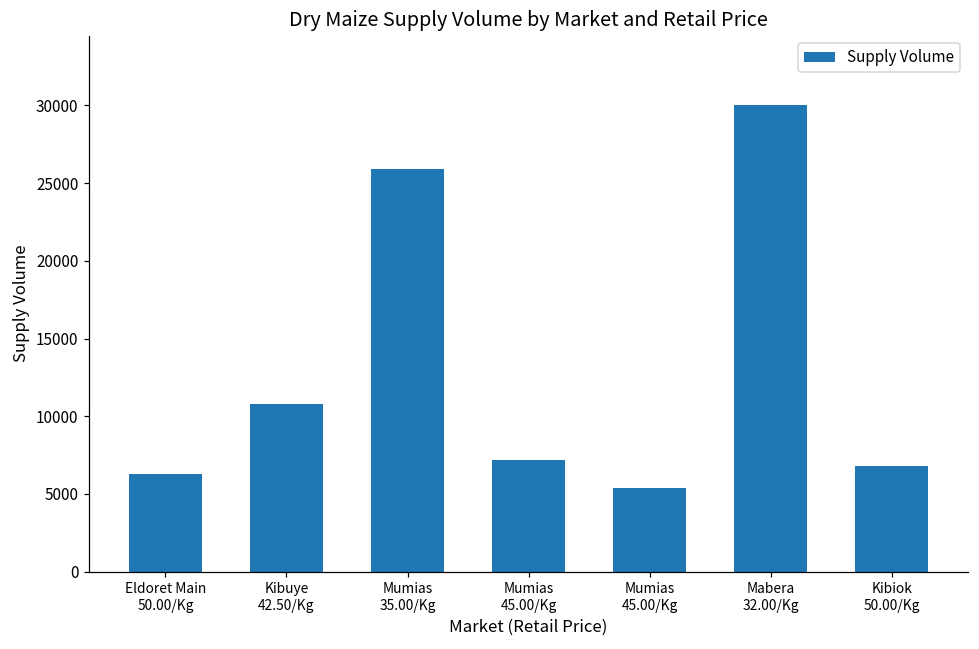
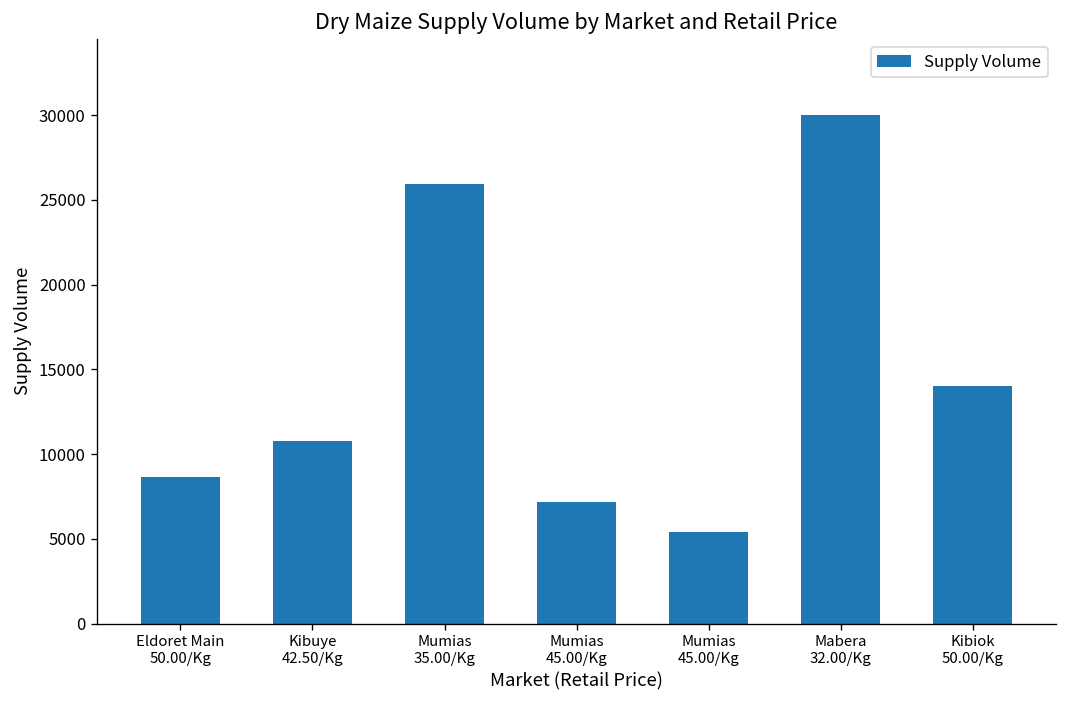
Eldoret Main 50.00/Kg: 6300 -> 8700
Kibiok 50.00/Kg: 6800 -> 14000
